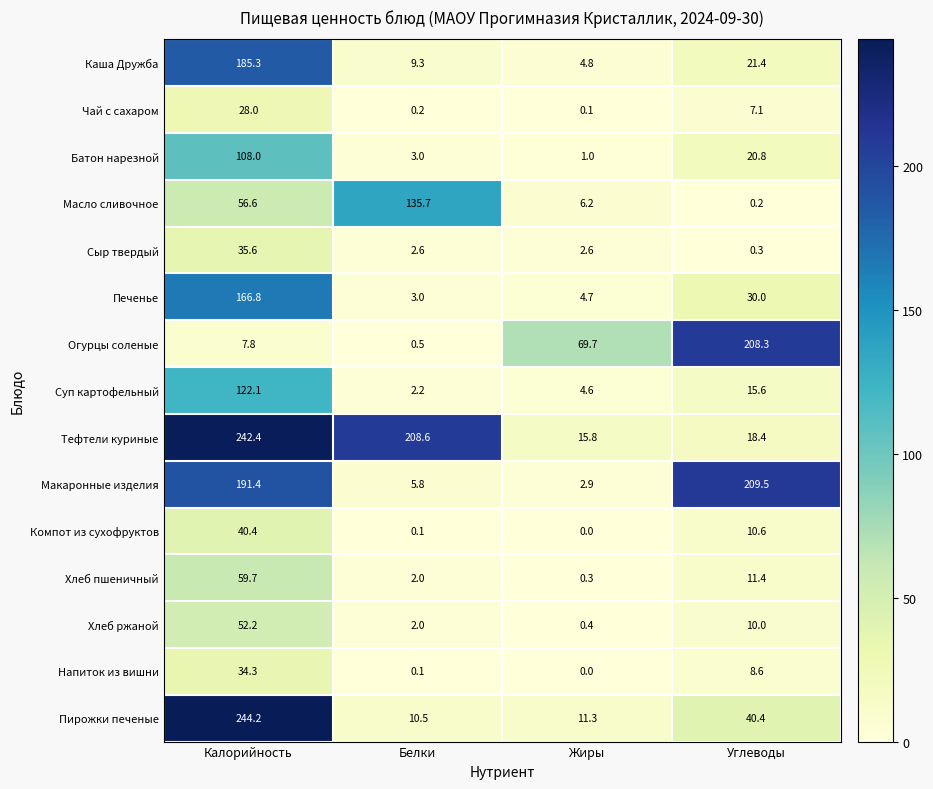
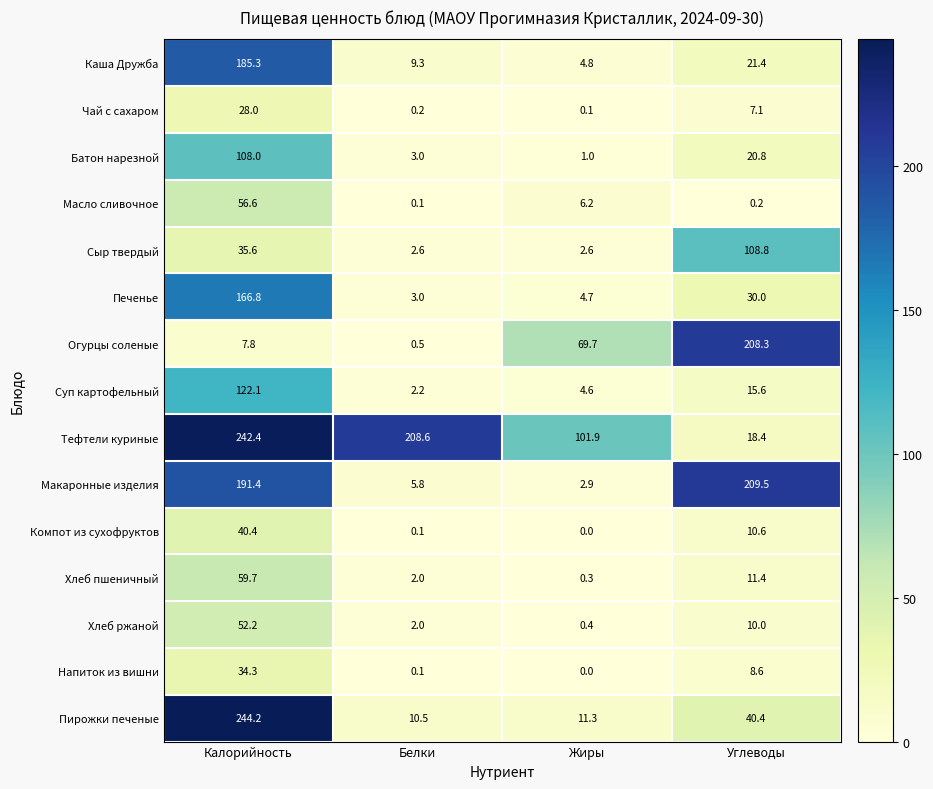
Масло сливочное, Белки: 135.7 -> 0.1
Сыр твердый, Углеводы: 0.3 -> 108.8
Тефтели куриные, Жиры: 15.8 -> 101.9
